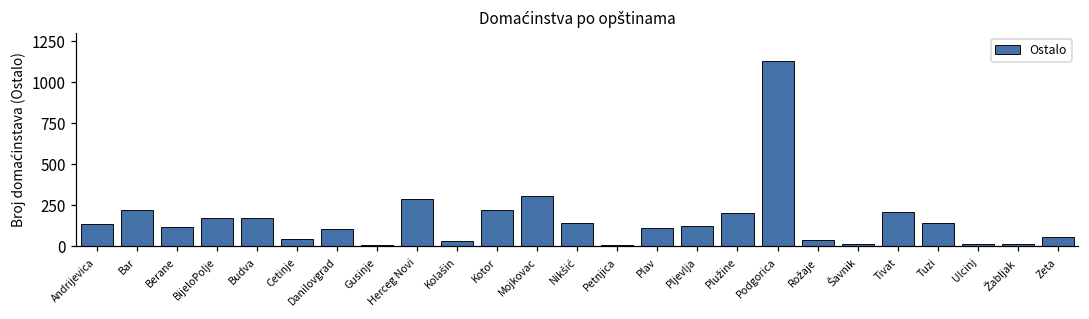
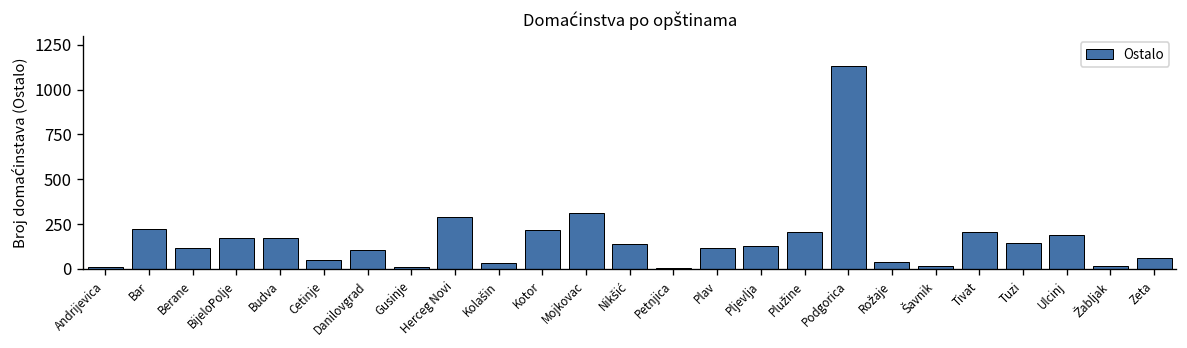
Andrijevica: 140 -> 10
Ulcinj: 20 -> 190
